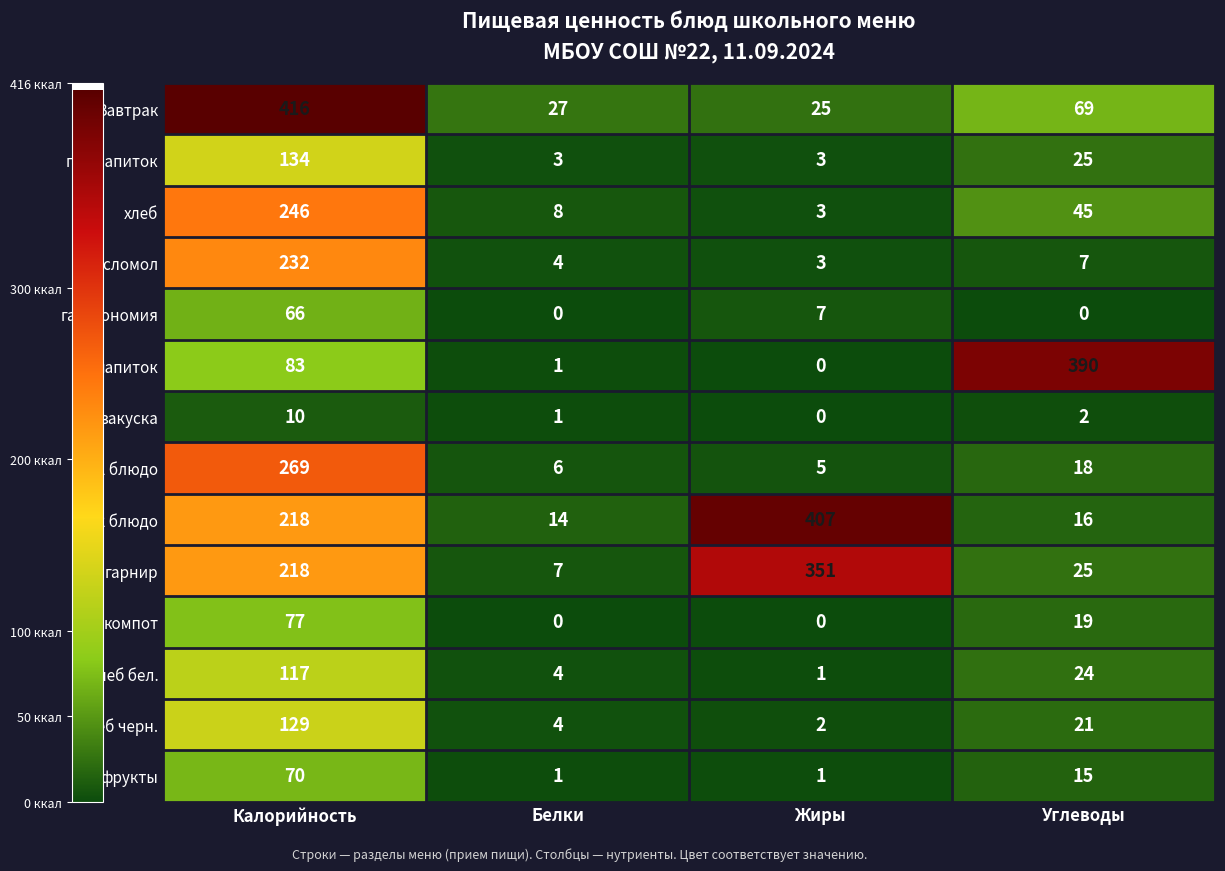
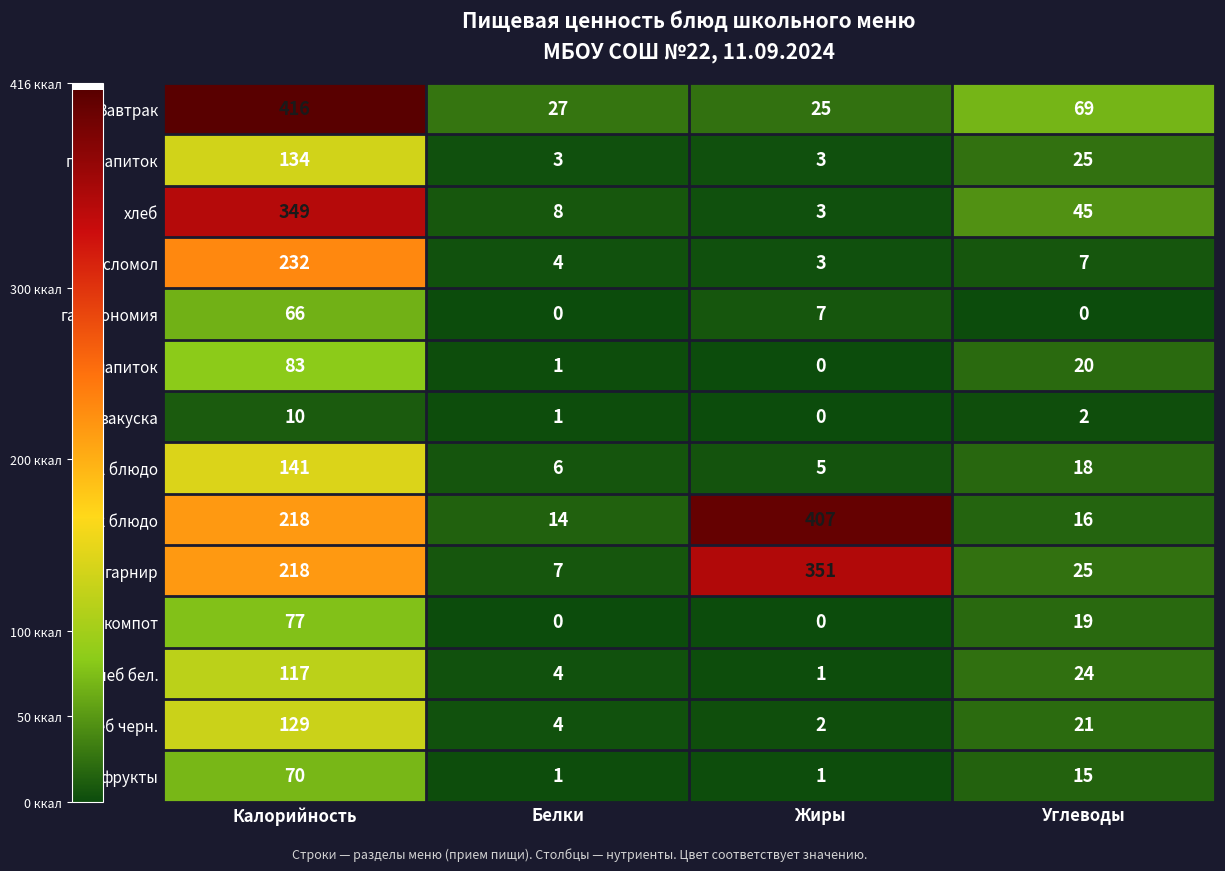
хлеб, Калорийность: 246 -> 349
напиток, Углеводы: 390 -> 20
1 блюдо, Калорийность: 269 -> 141
